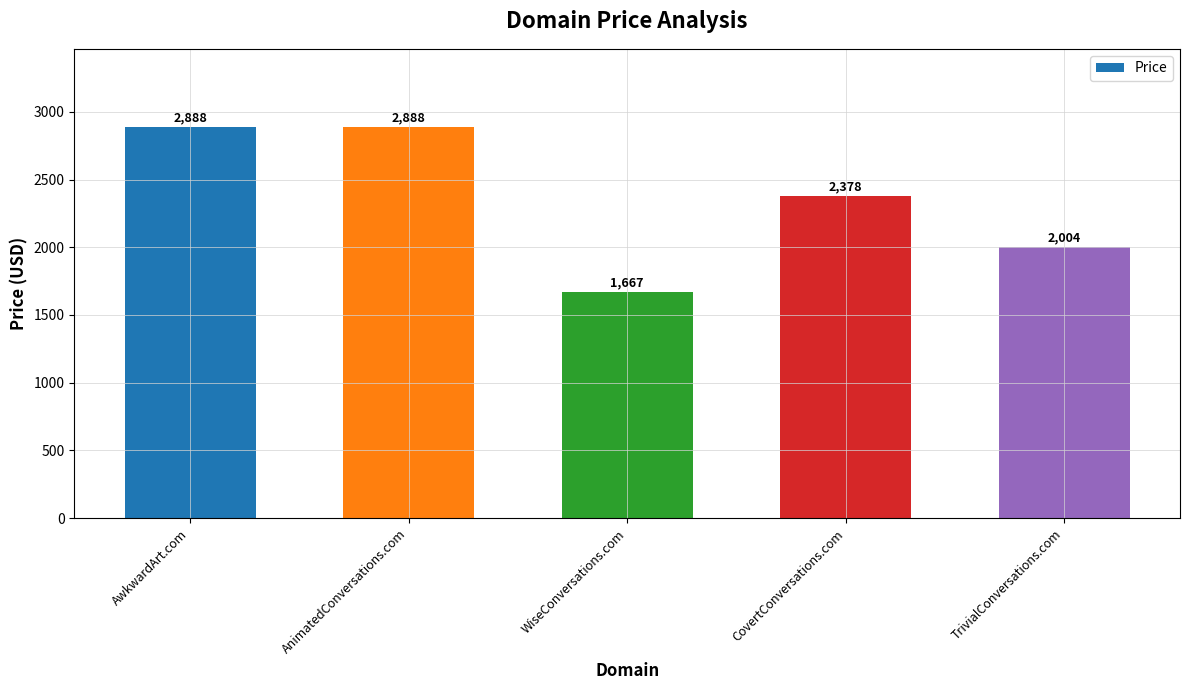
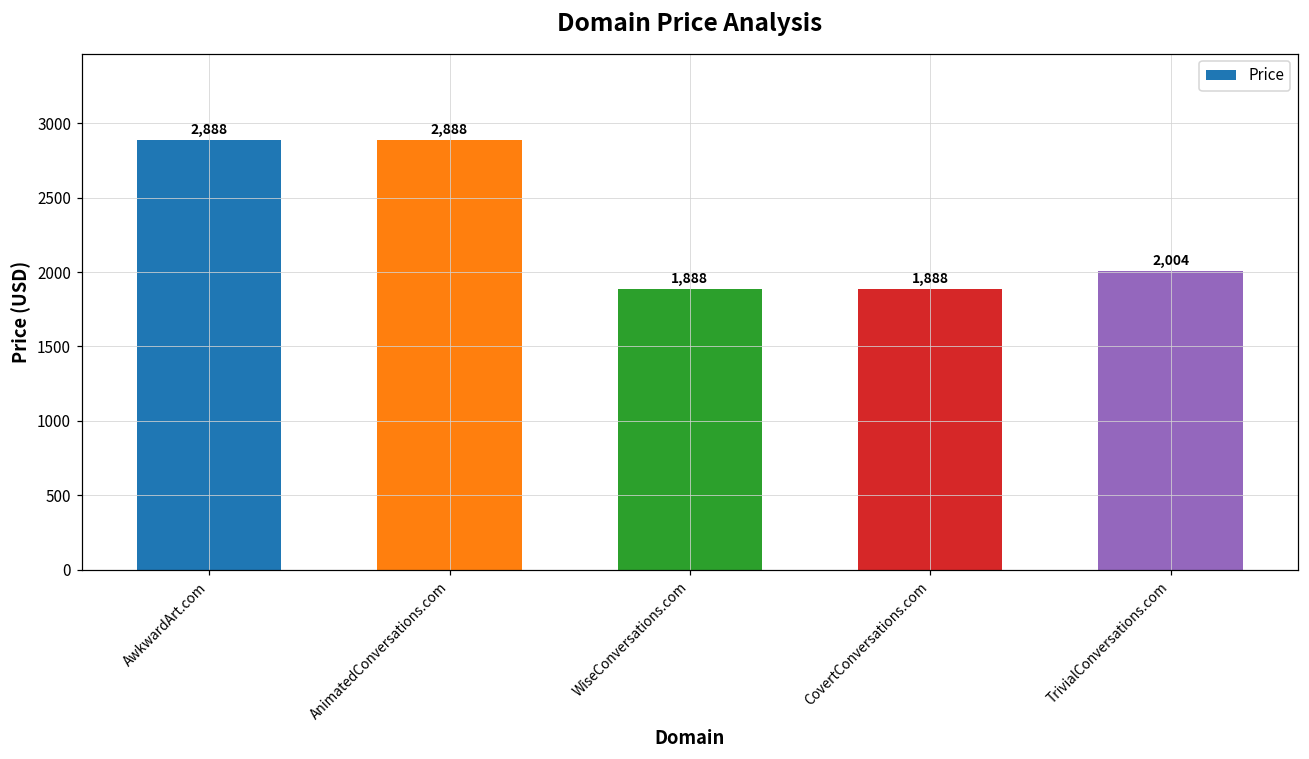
WiseConversations.com: 1,667 -> 1,888
CovertConversations.com: 2,378 -> 1,888
